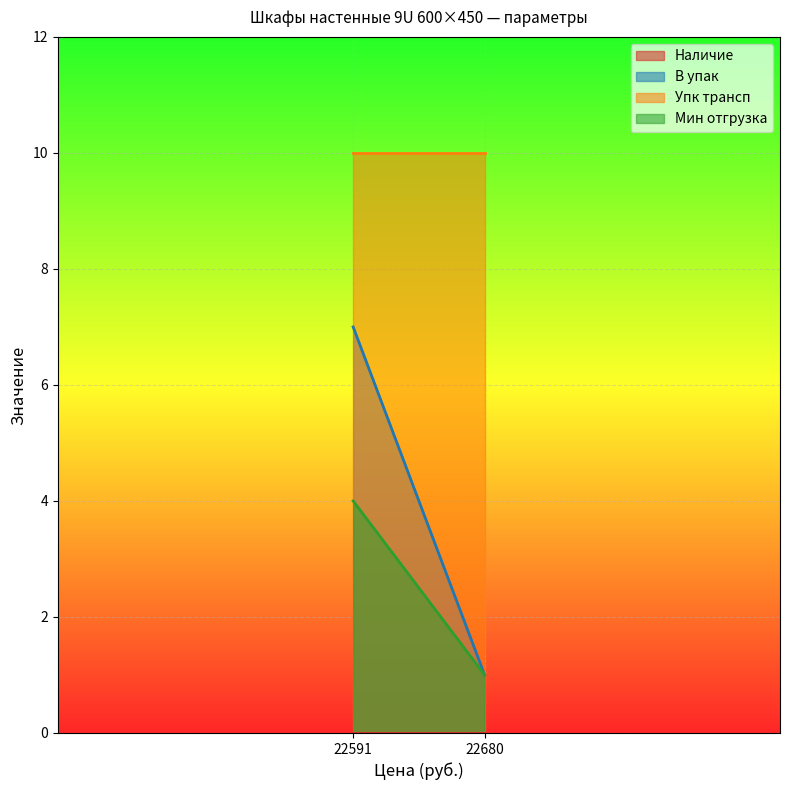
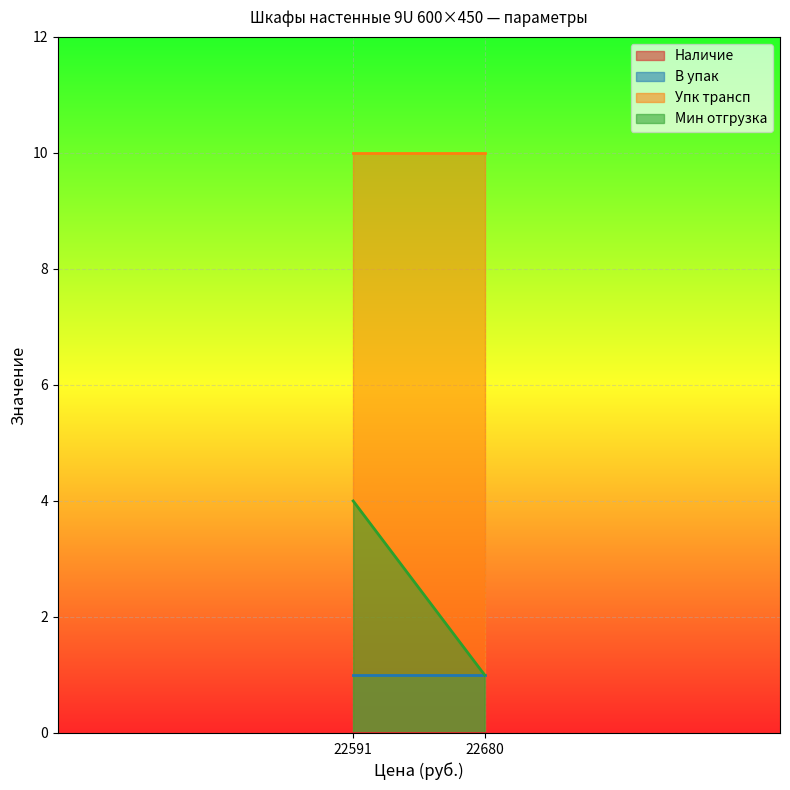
В упак, 22591: 7 -> 1
